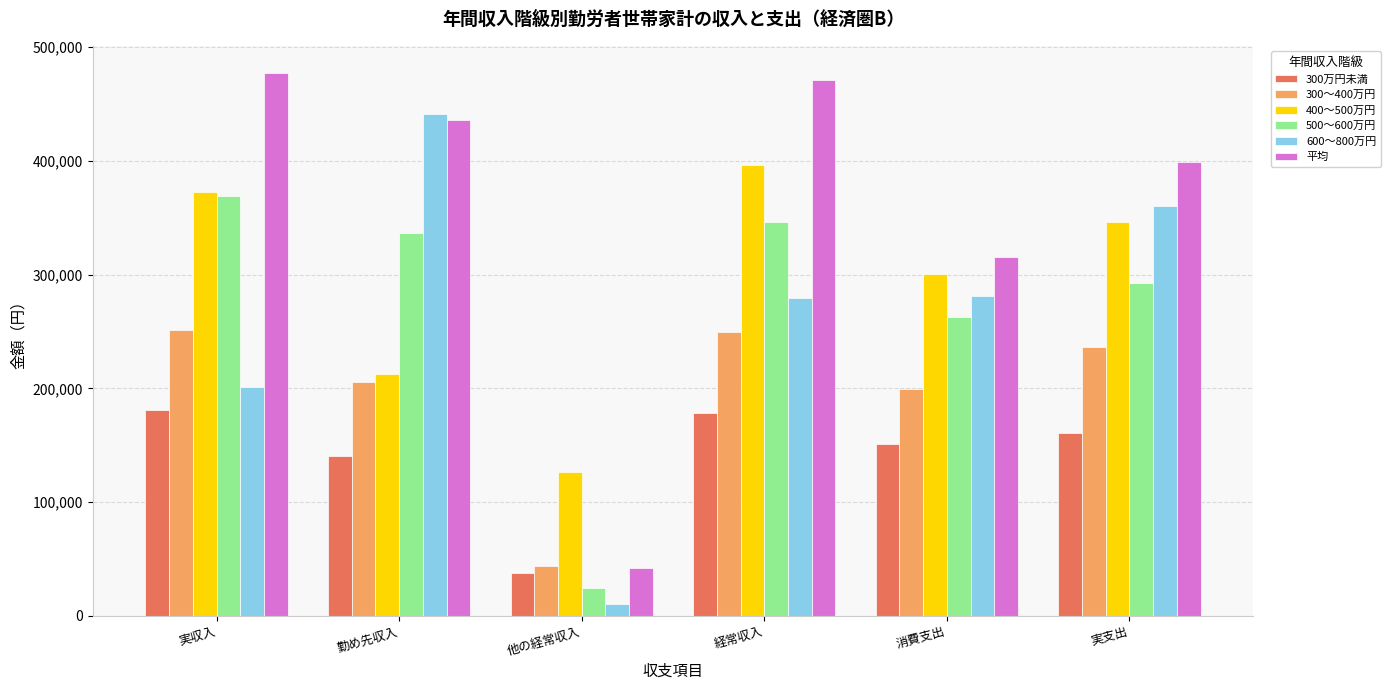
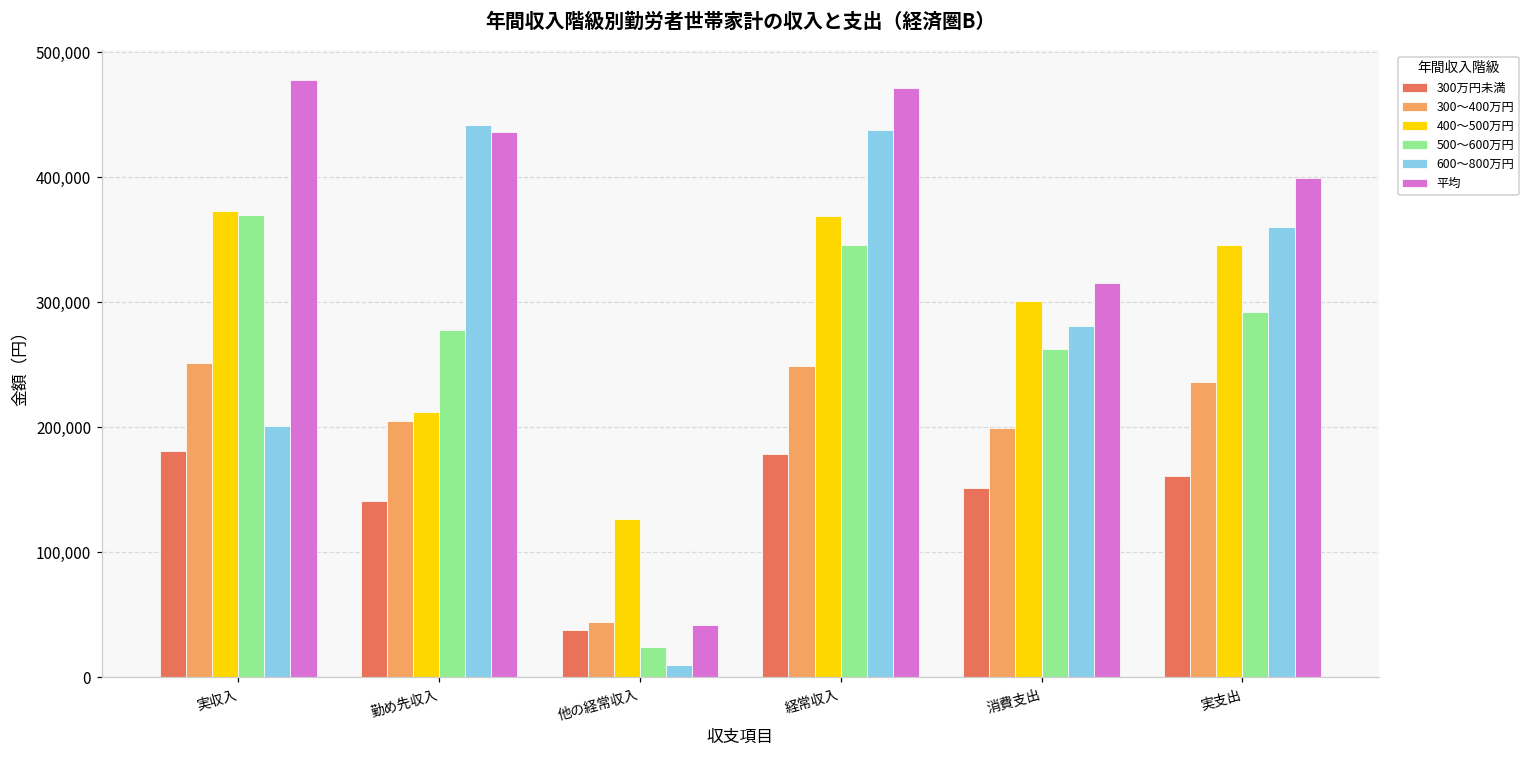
500〜600万円, 勤め先収入: 336,000 -> 278,000
400〜500万円, 経常収入: 397,000 -> 369,000
600〜800万円, 経常収入: 279,000 -> 438,000
